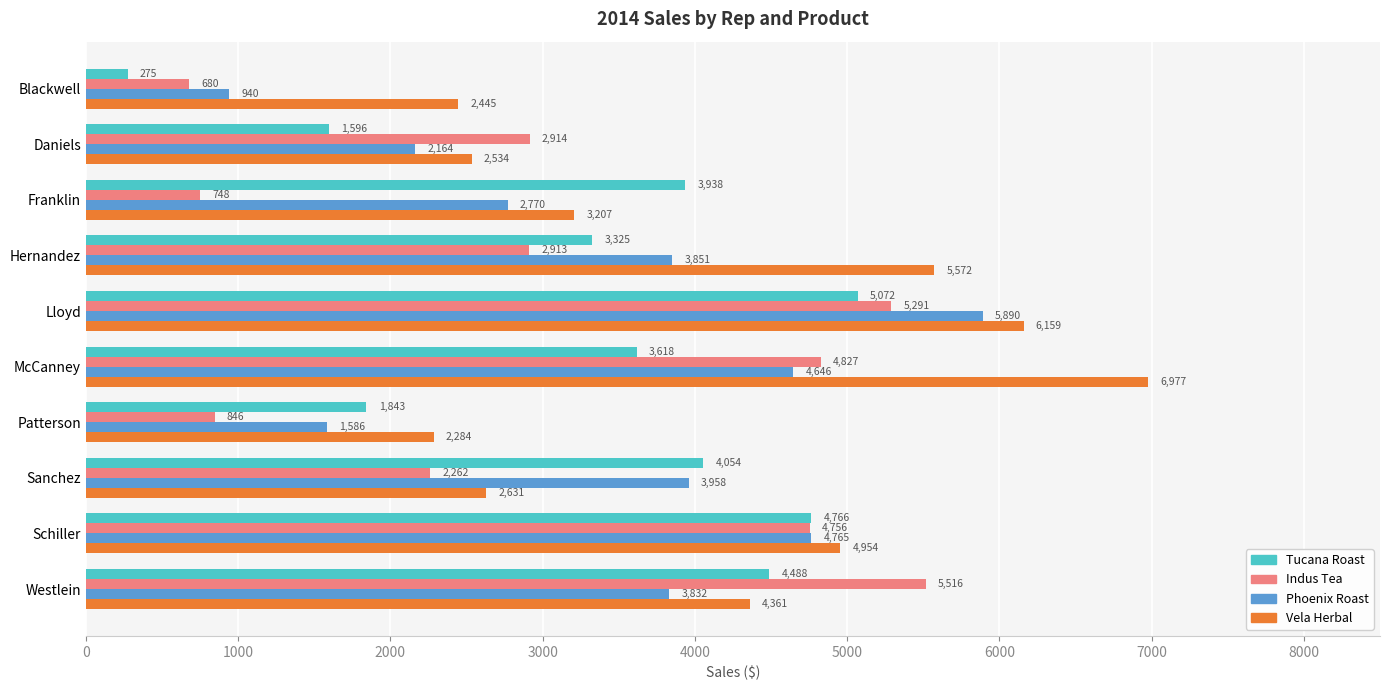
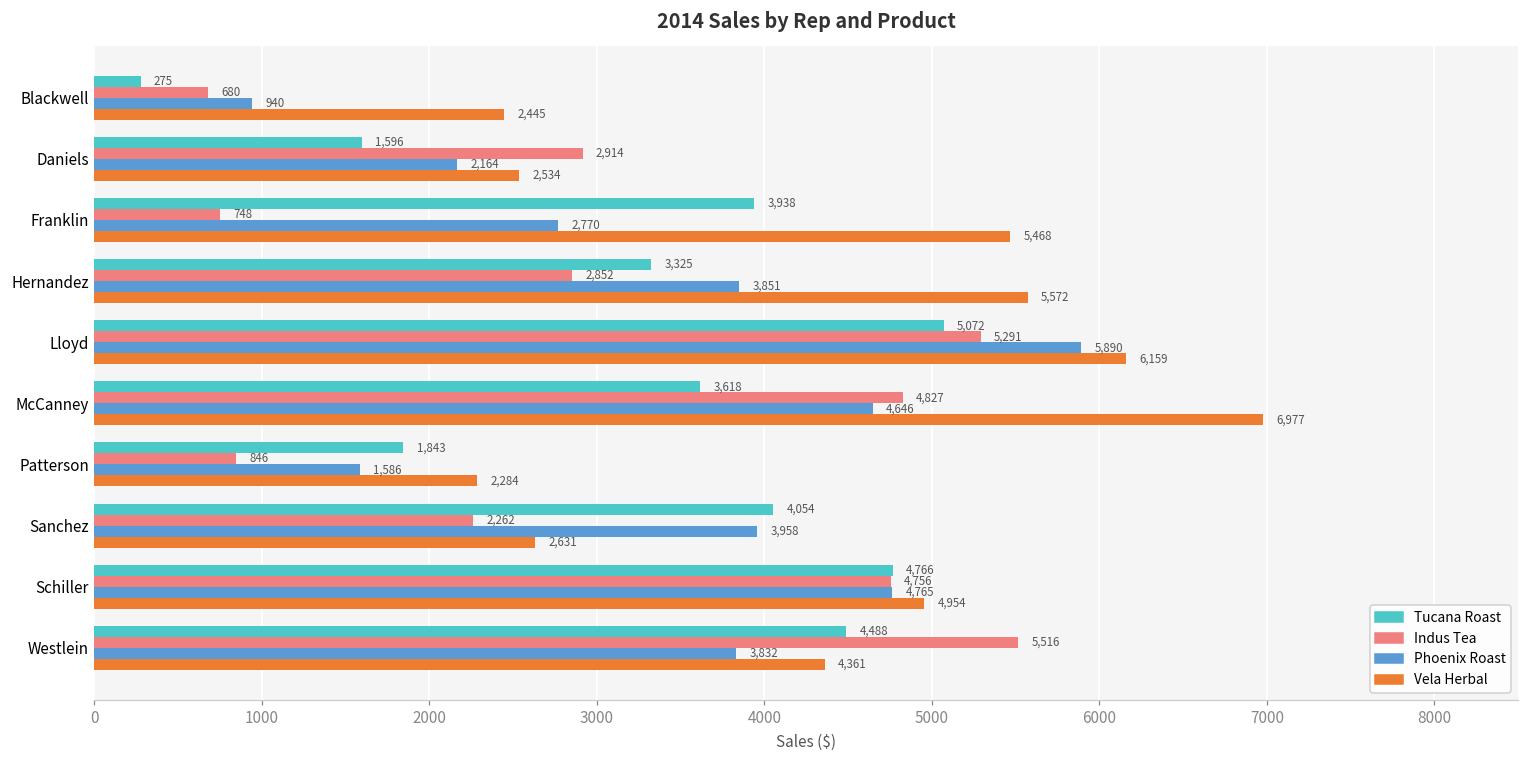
Vela Herbal, Franklin: 3,207 -> 5,468
Indus Tea, Hernandez: 2,913 -> 2,852
